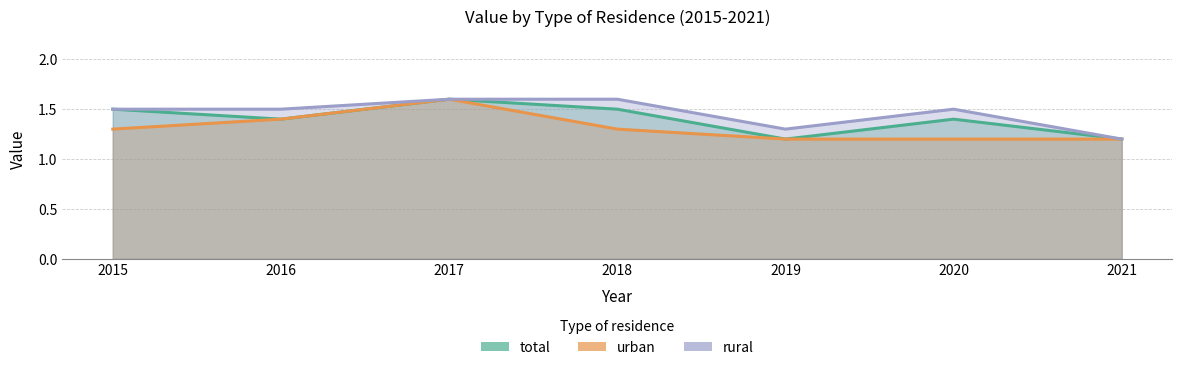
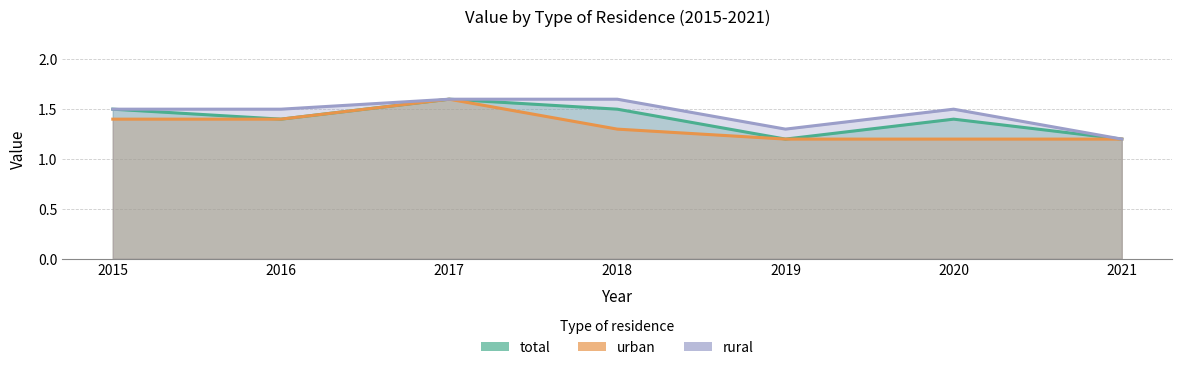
urban, 2015: 1.3 -> 1.4
